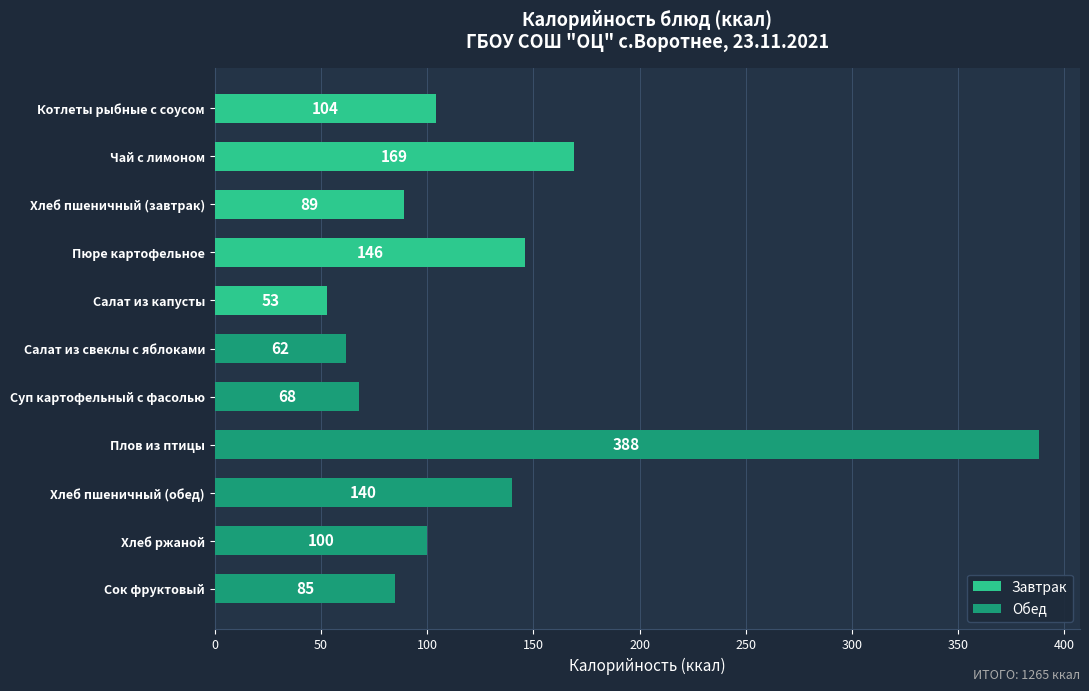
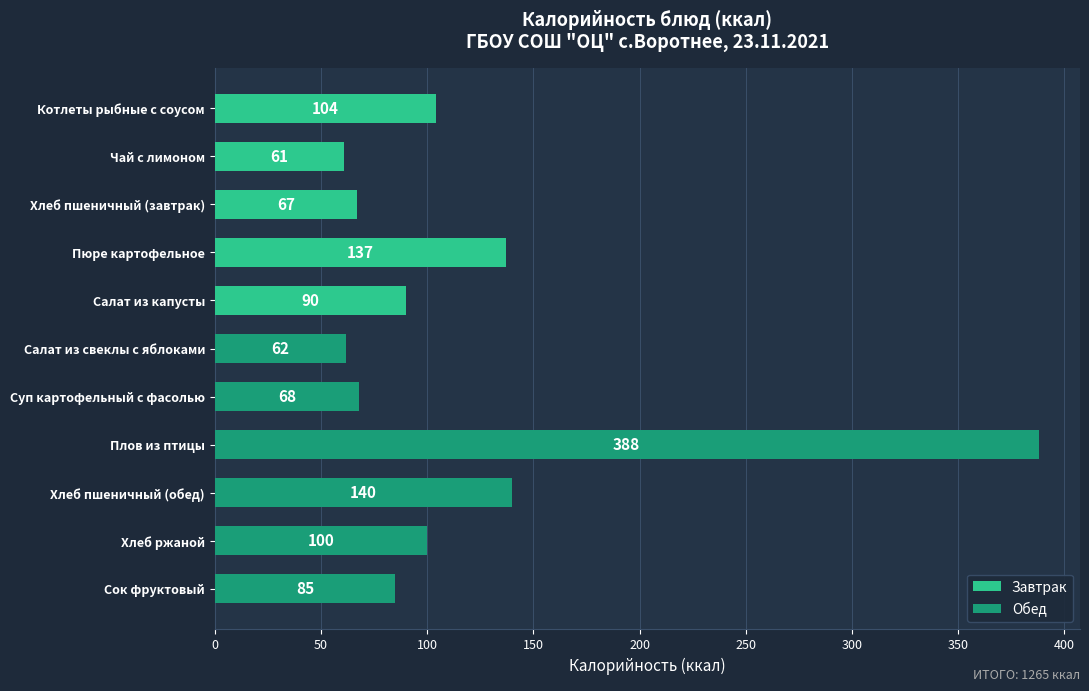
Чай с лимоном: 169 -> 61
Хлеб пшеничный (завтрак): 89 -> 67
Пюре картофельное: 146 -> 137
Салат из капусты: 53 -> 90
